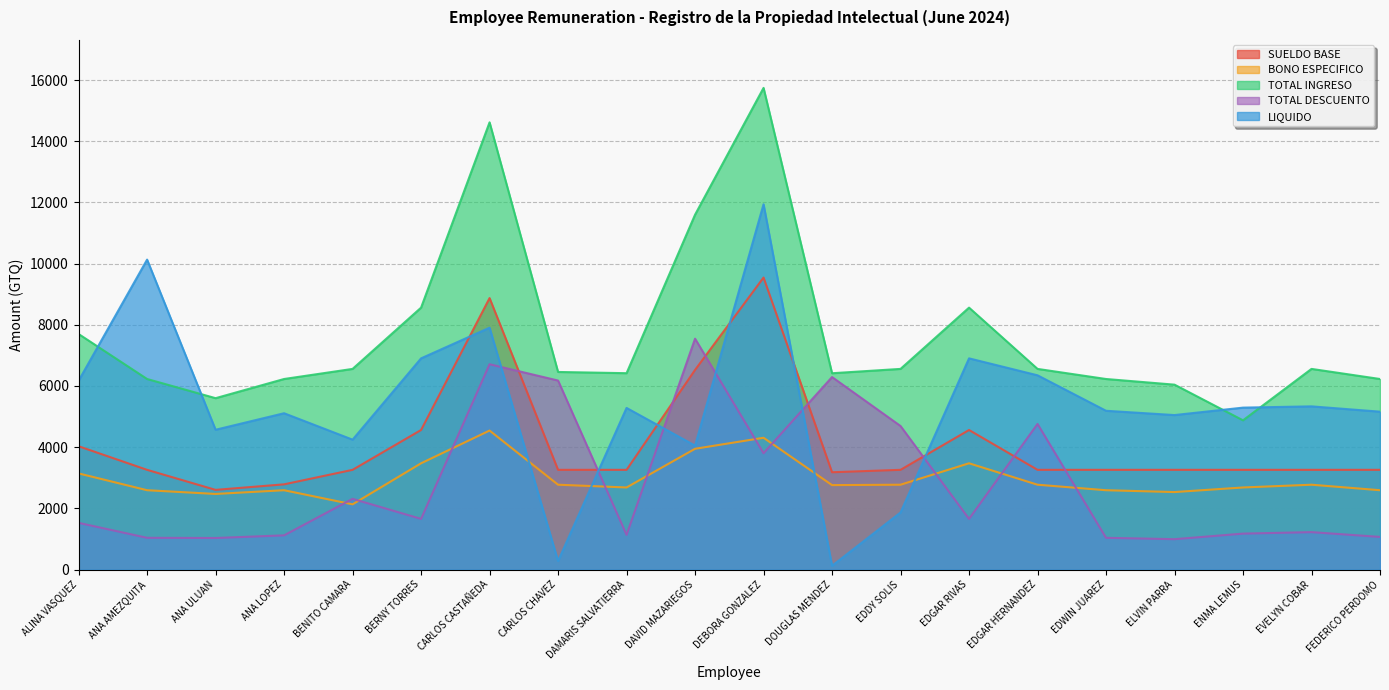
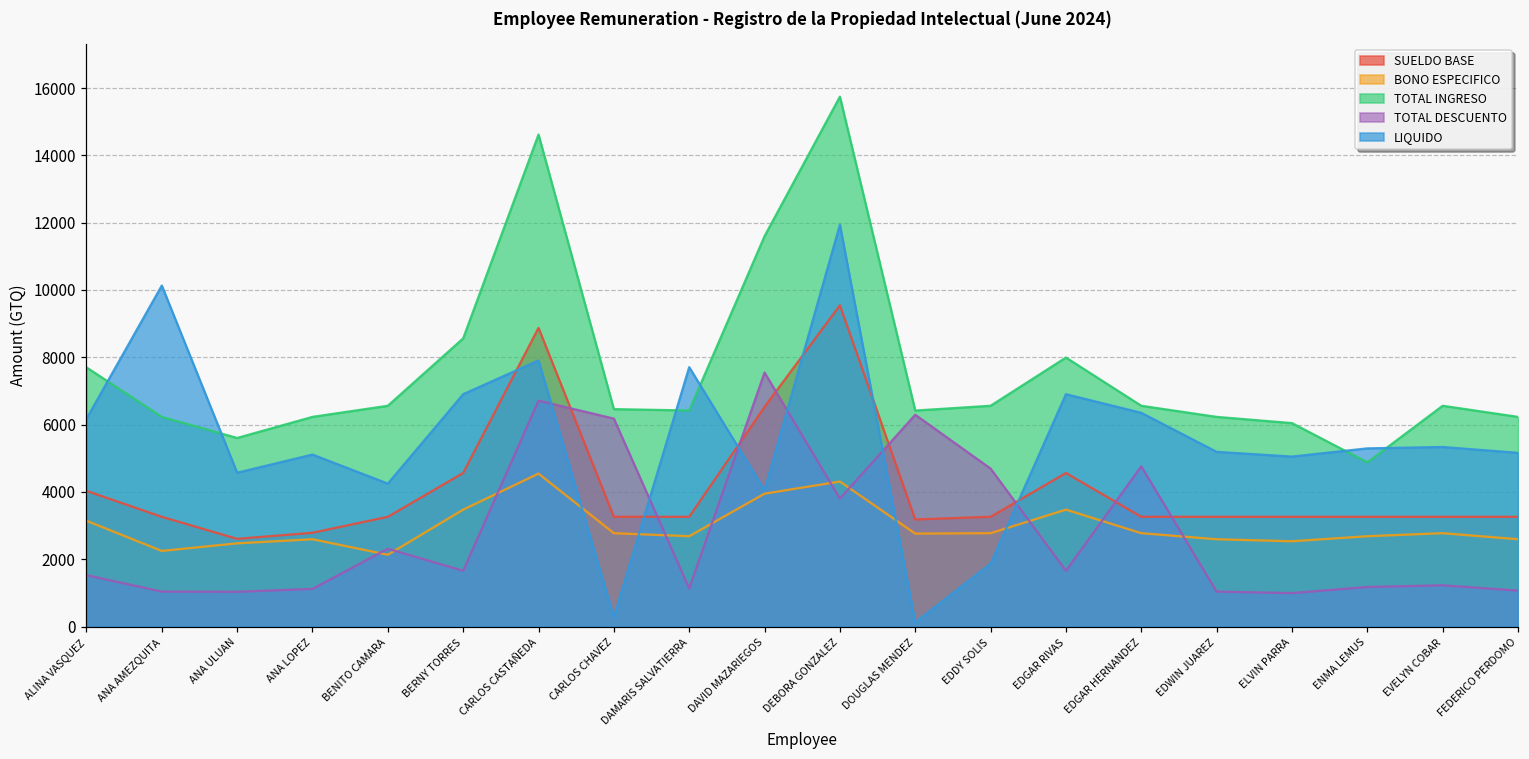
BONO ESPECIFICO, ANA AMEZQUITA: 2600 -> 2200
LIQUIDO, DAMARIS SALVATIERRA: 5300 -> 7700
TOTAL INGRESO, EDGAR RIVAS: 8600 -> 8000
